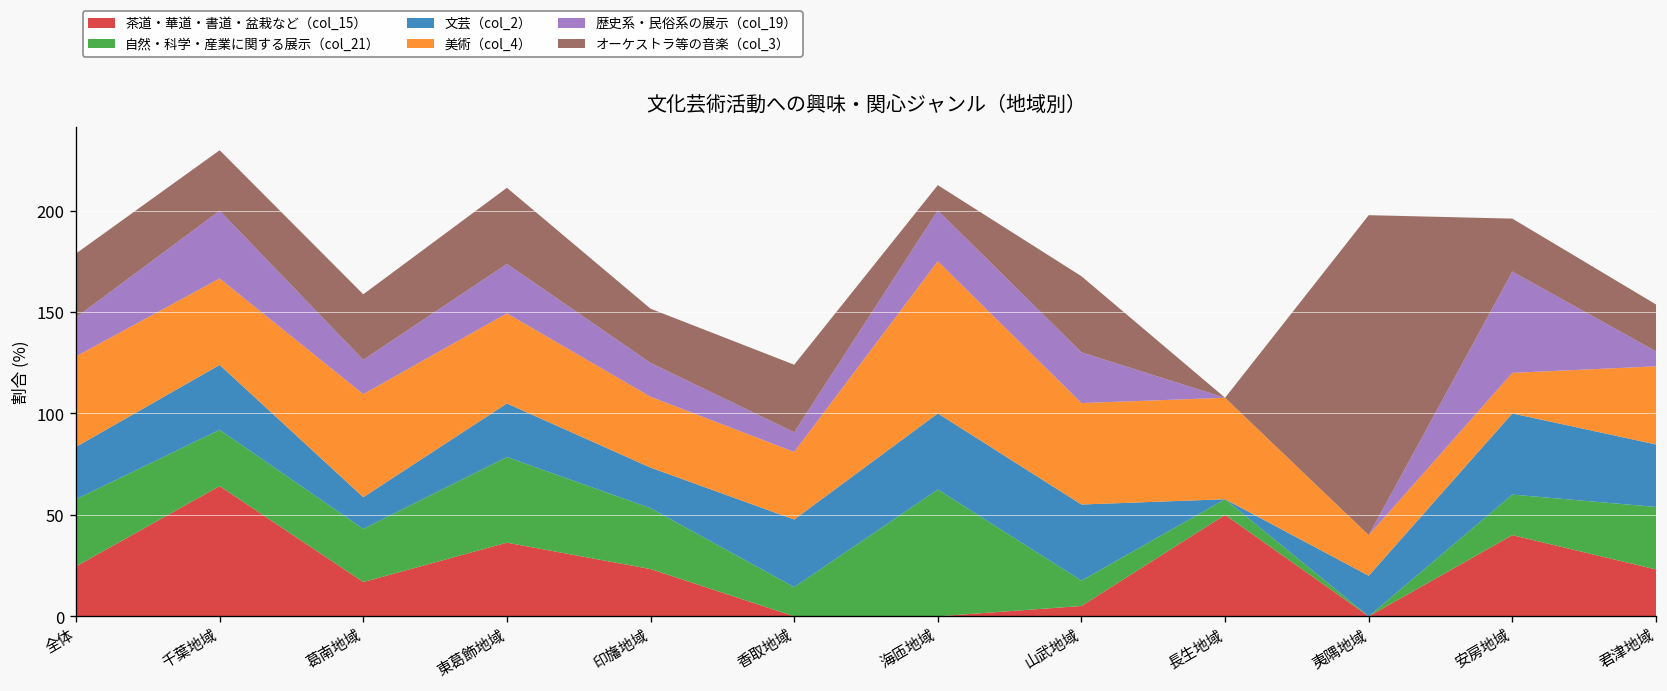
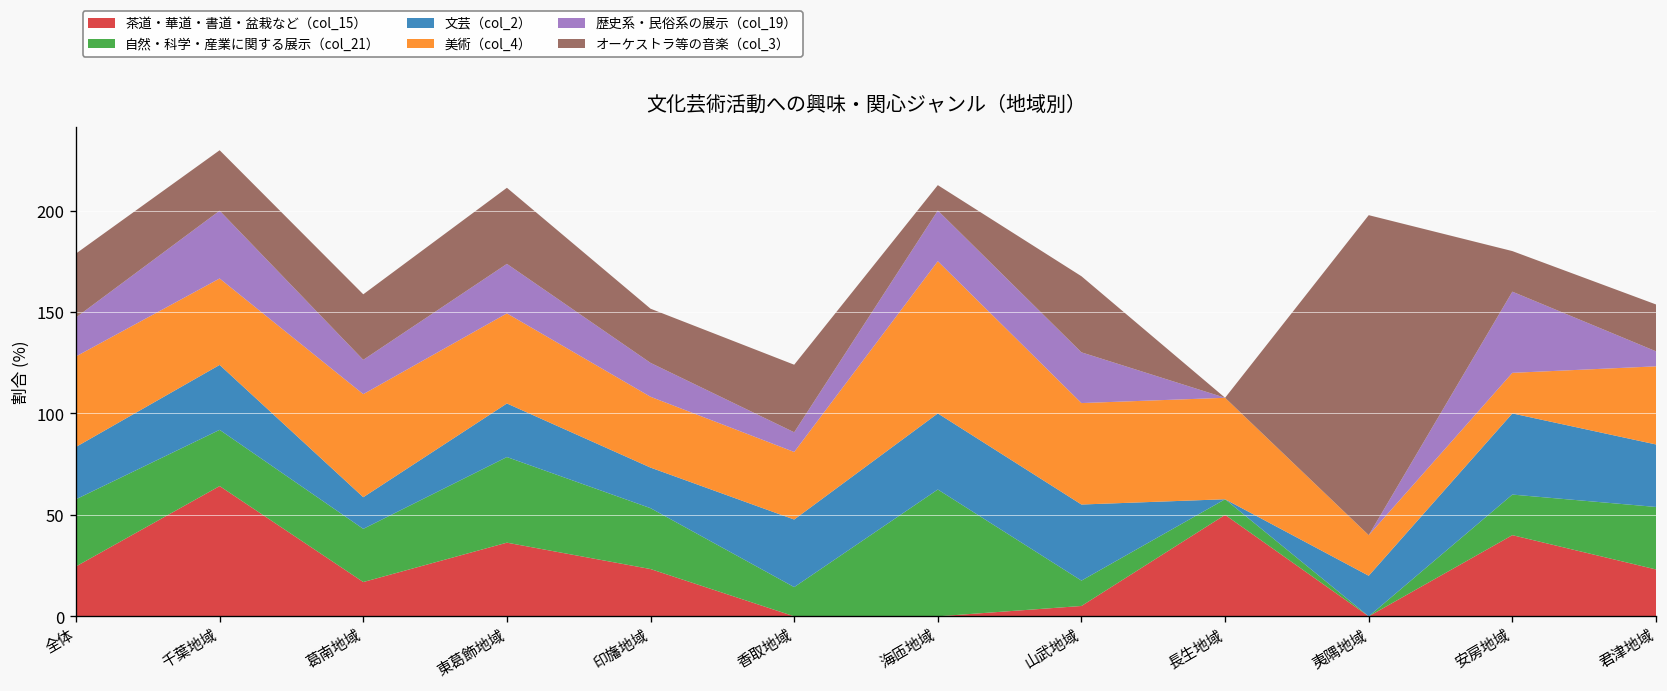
歴史系・民俗系の展示（col_19）, 安房地域: 50 -> 40
オーケストラ等の音楽（col_3）, 安房地域: 26 -> 20
